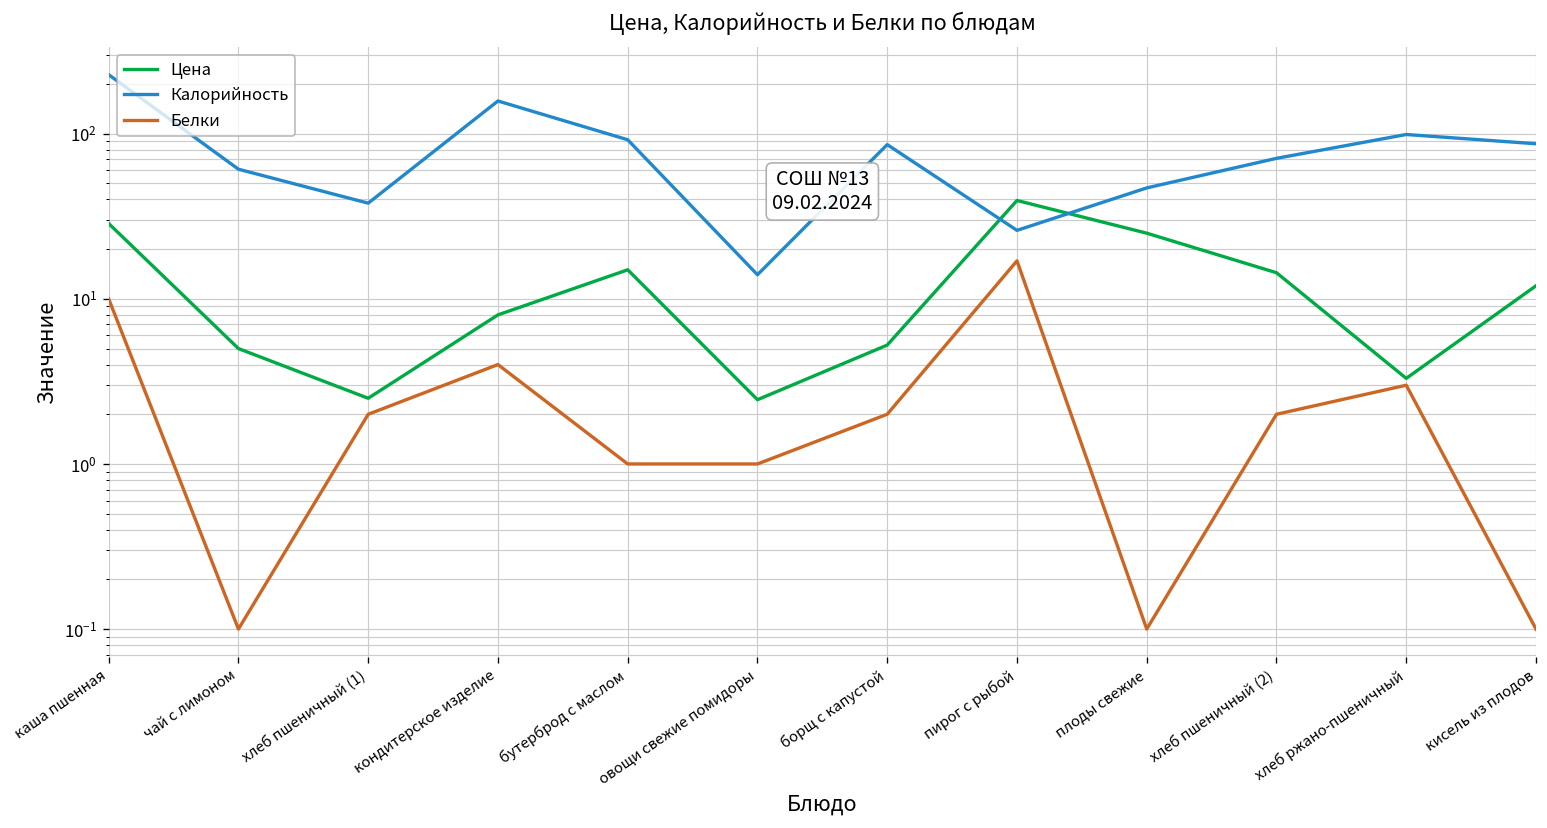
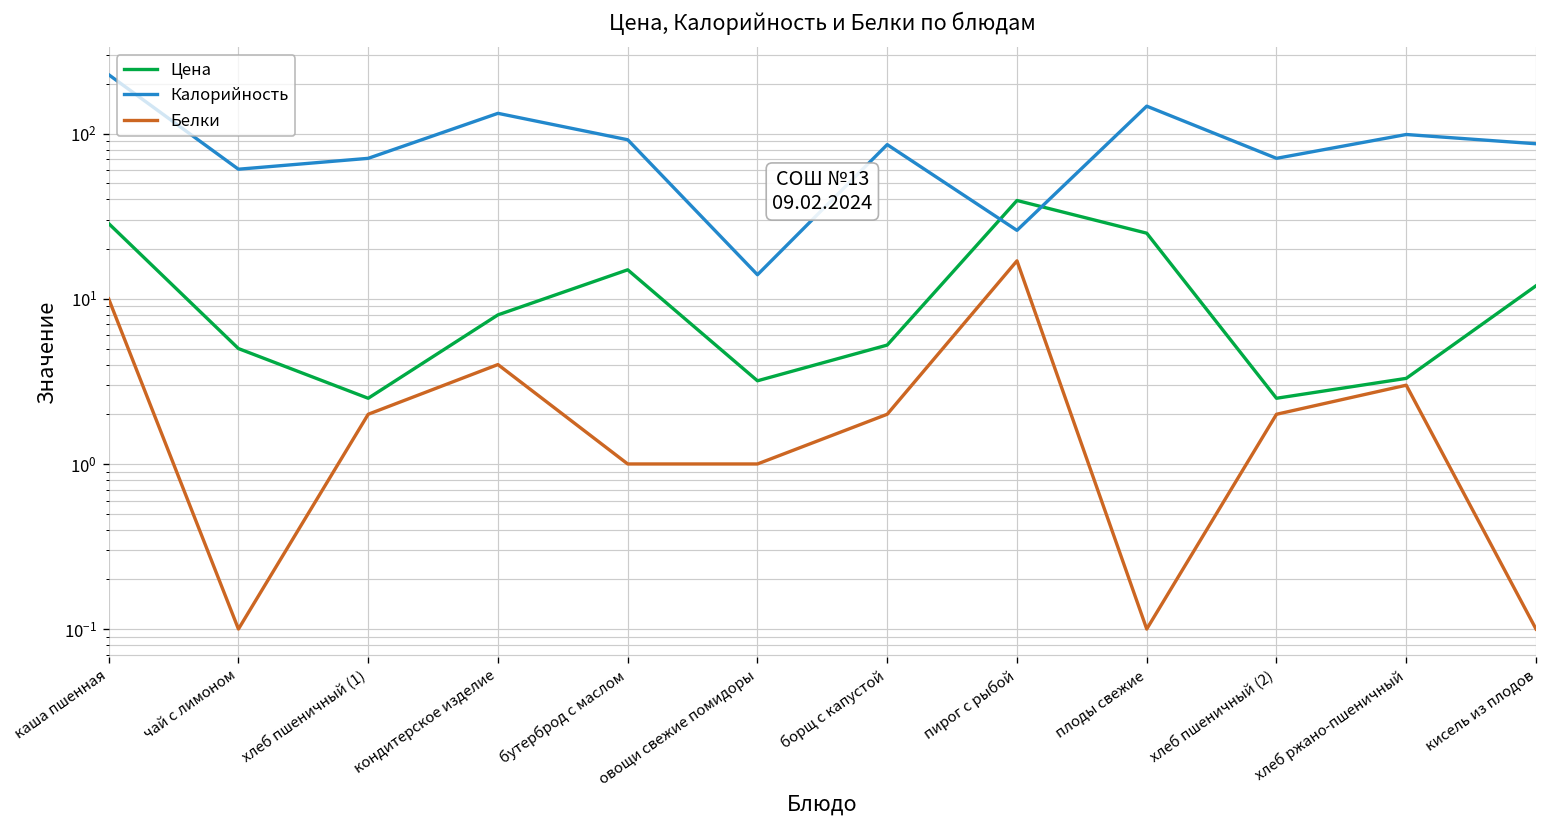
Калорийность, хлеб пшеничный (1): 38 -> 70
Калорийность, кондитерское изделие: 160 -> 130
Цена, овощи свежие помидоры: 2.5 -> 3.2
Калорийность, плоды свежие: 47 -> 150
Цена, хлеб пшеничный (2): 14 -> 2.5
